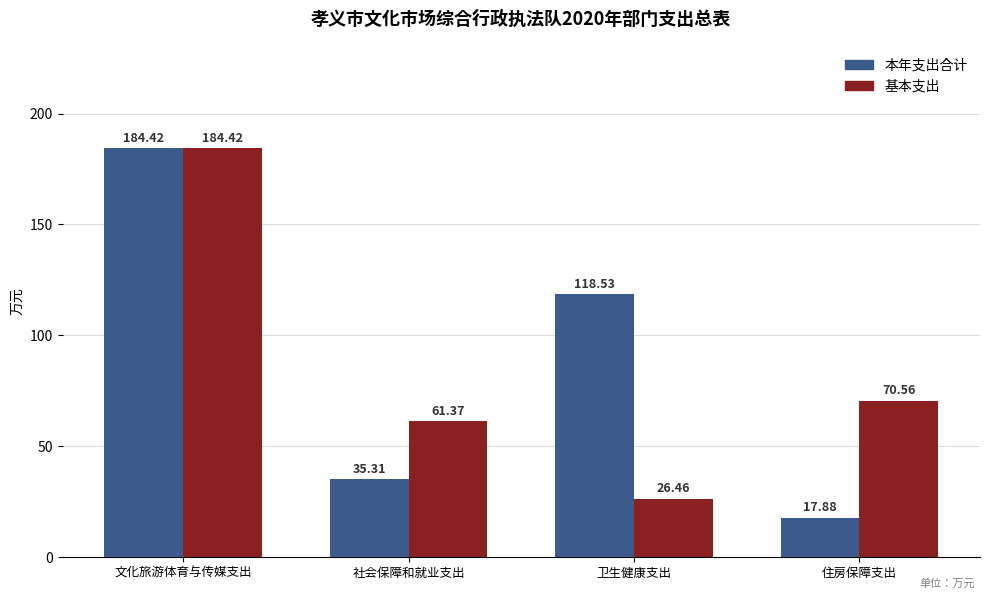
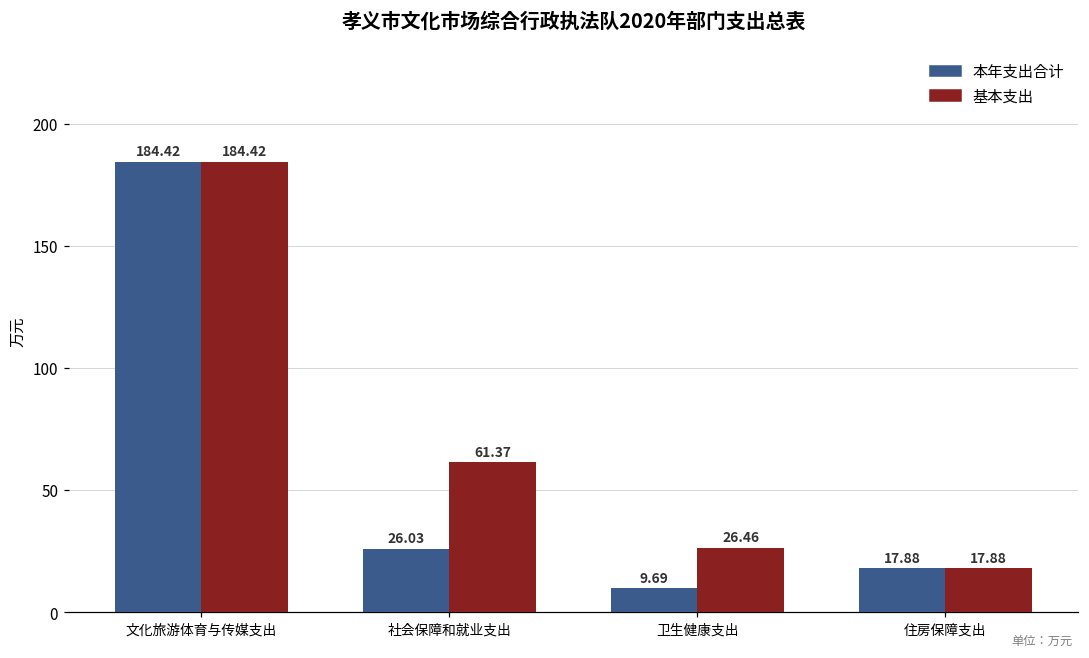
本年支出合计, 社会保障和就业支出: 35.31 -> 26.03
本年支出合计, 卫生健康支出: 118.53 -> 9.69
基本支出, 住房保障支出: 70.56 -> 17.88
